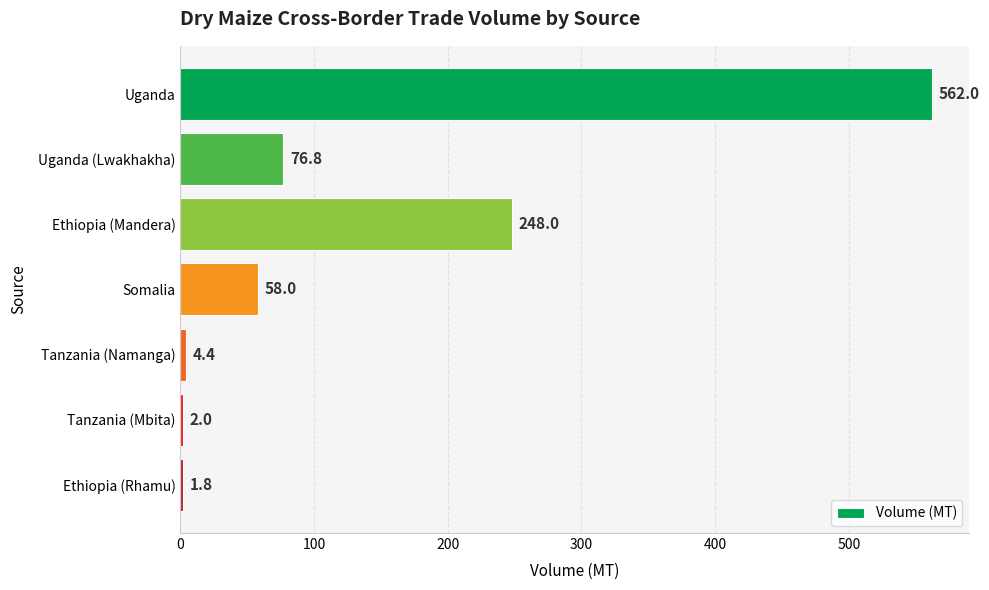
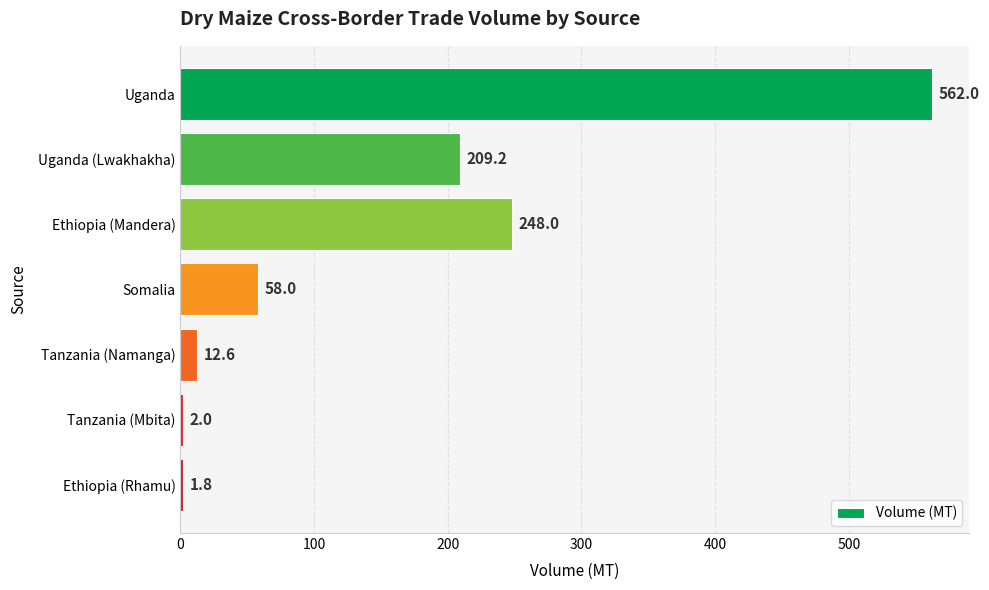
Uganda (Lwakhakha): 76.8 -> 209.2
Tanzania (Namanga): 4.4 -> 12.6
